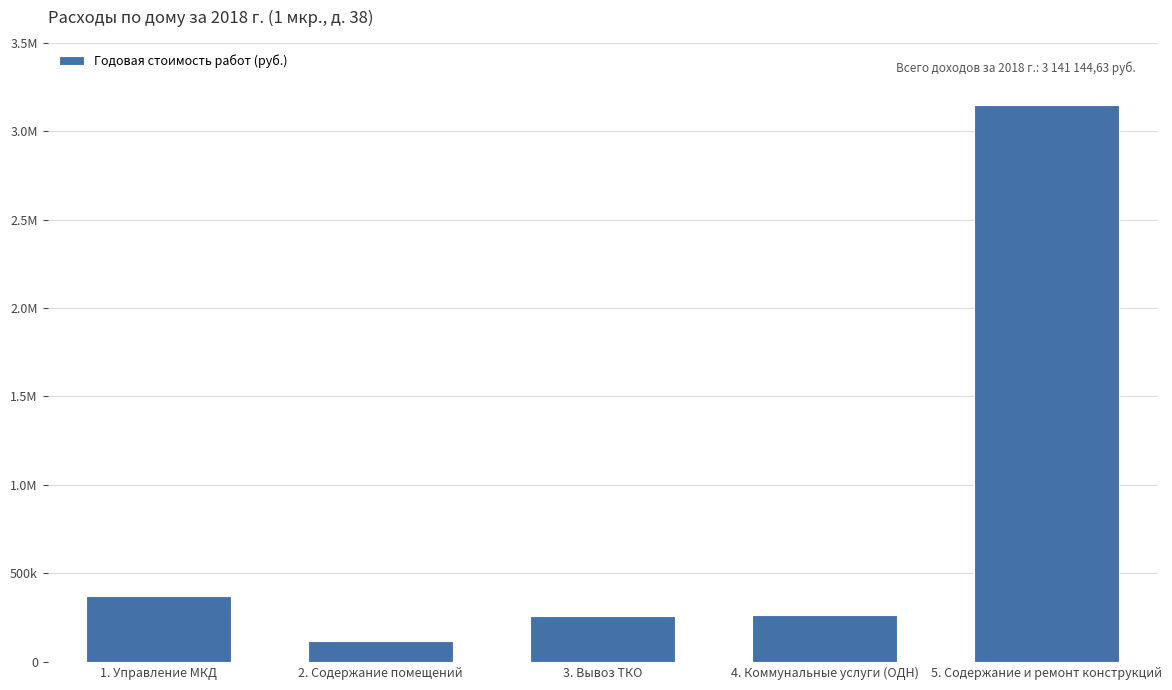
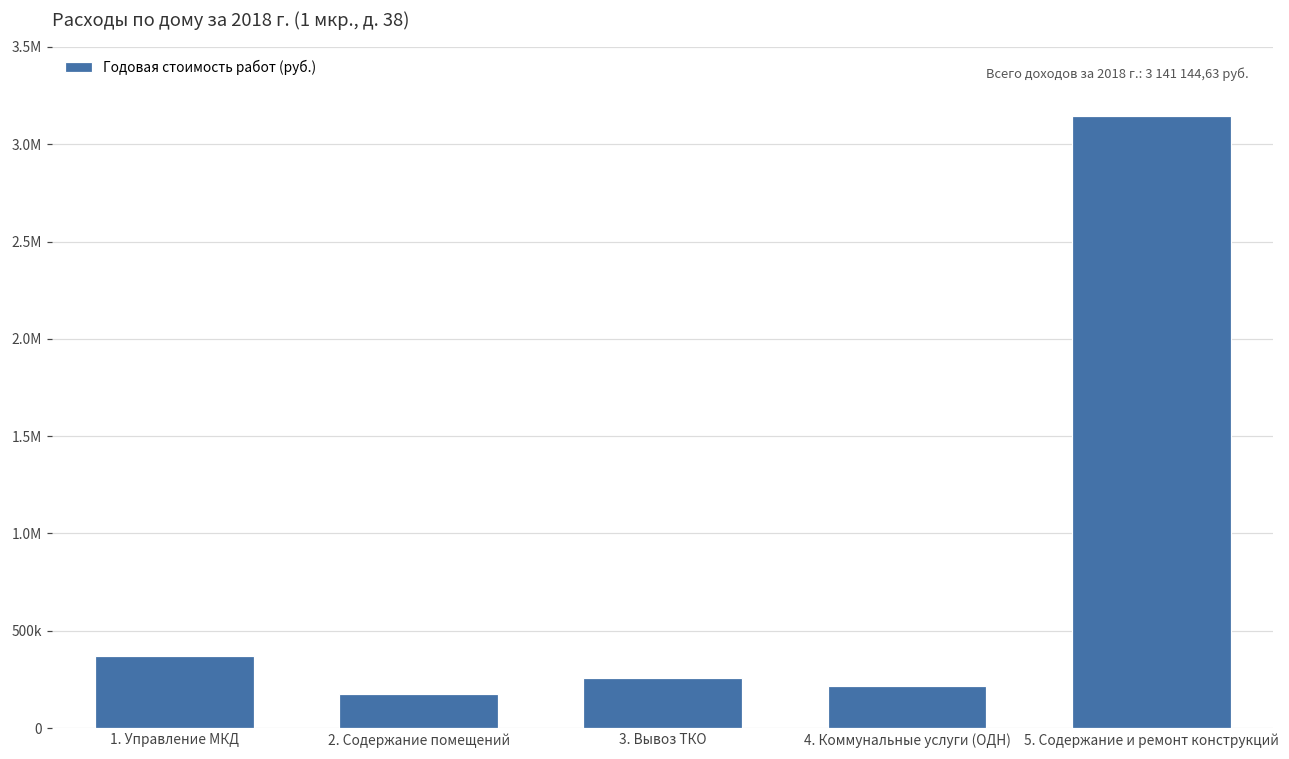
2. Содержание помещений: 120000 -> 170000
4. Коммунальные услуги (ОДН): 270000 -> 220000
